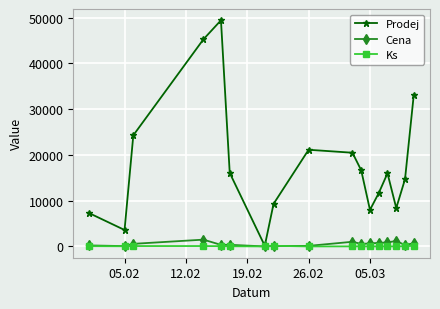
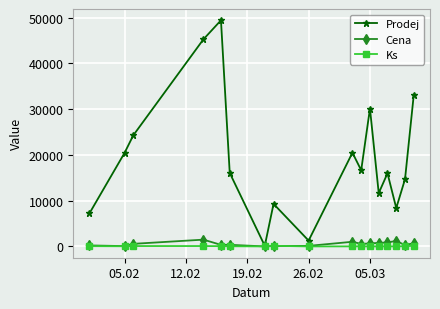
Prodej, 05.02: 4000 -> 20000
Prodej, 26.02: 21000 -> 1000
Prodej, 05.03: 8000 -> 30000
